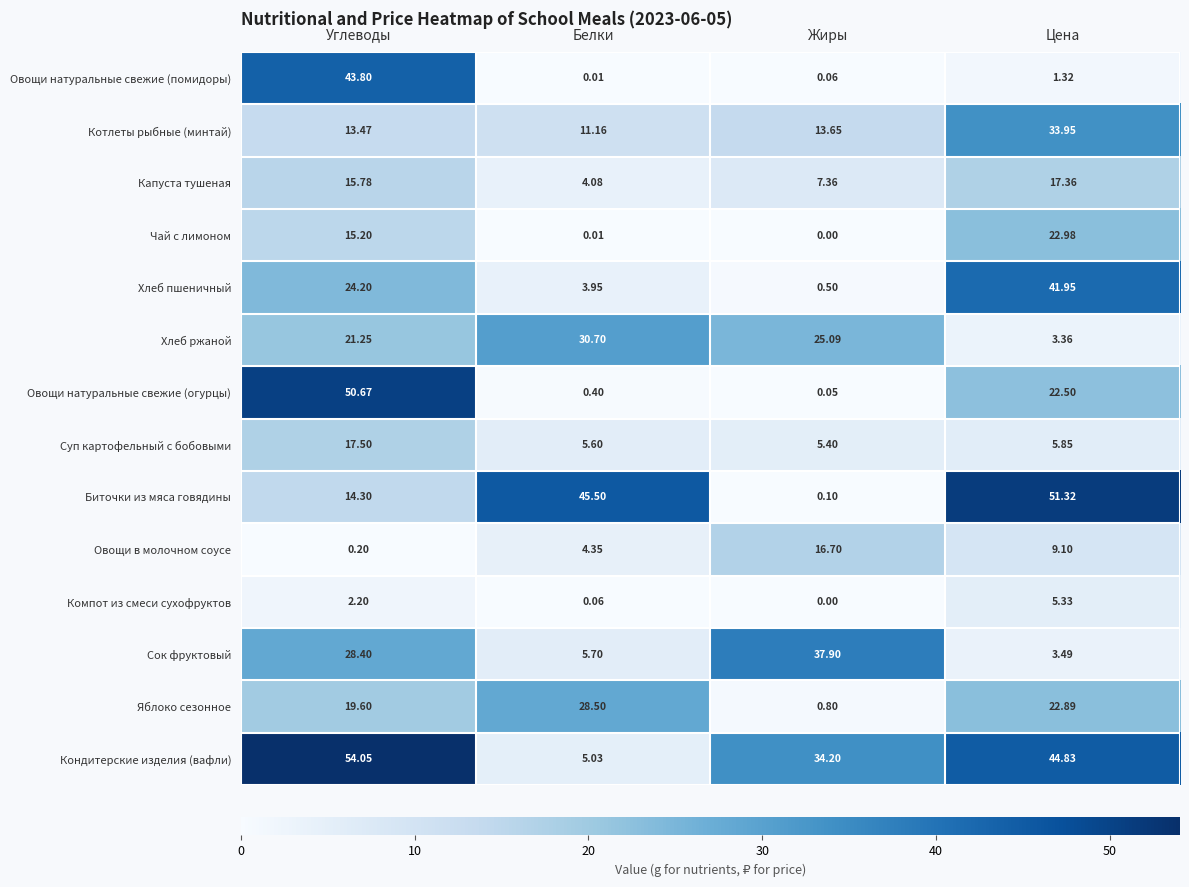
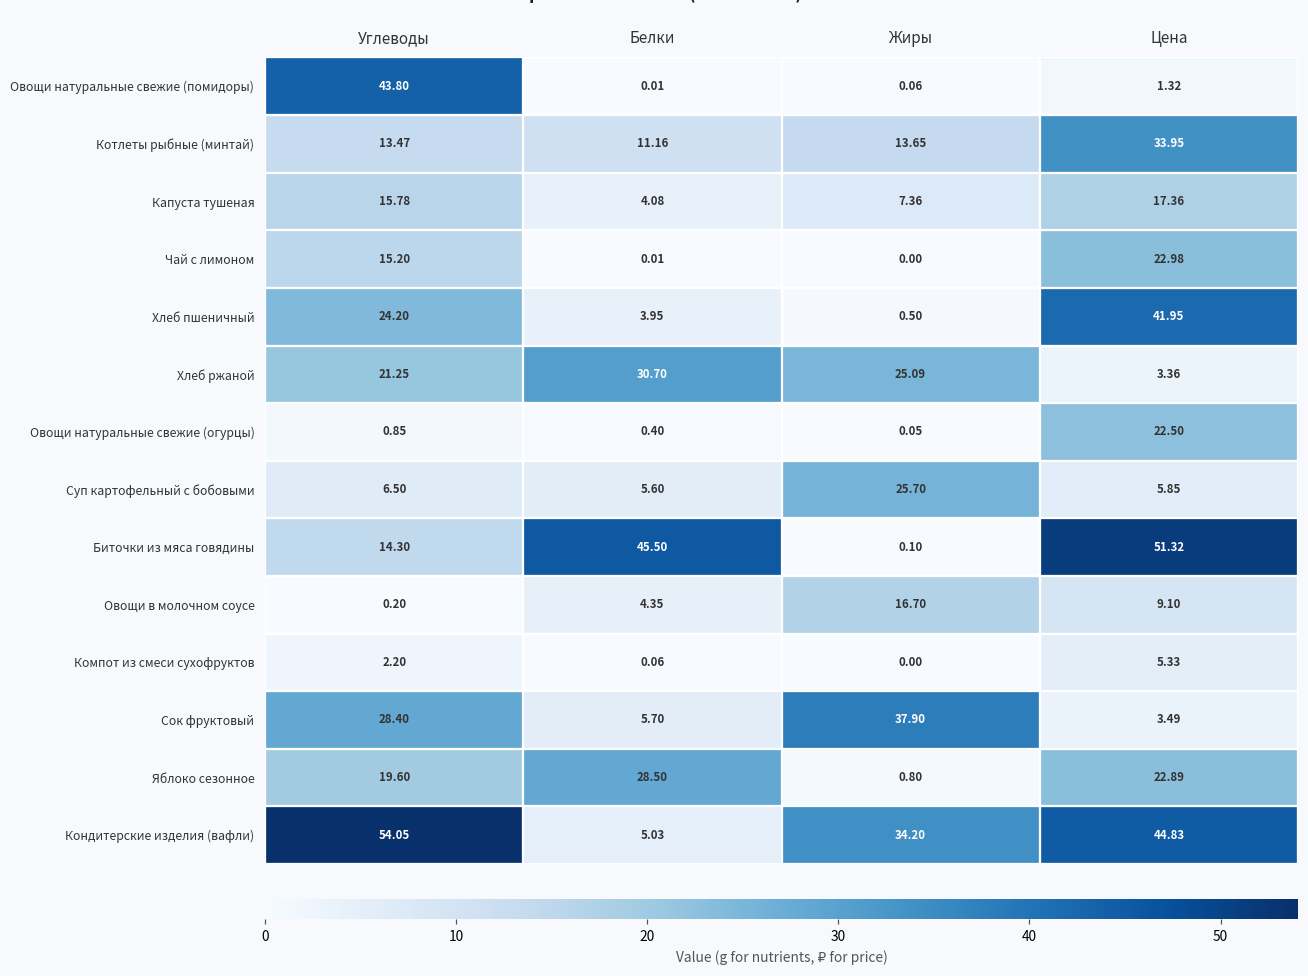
Овощи натуральные свежие (огурцы), Углеводы: 50.67 -> 0.85
Суп картофельный с бобовыми, Углеводы: 17.50 -> 6.50
Суп картофельный с бобовыми, Жиры: 5.40 -> 25.70
